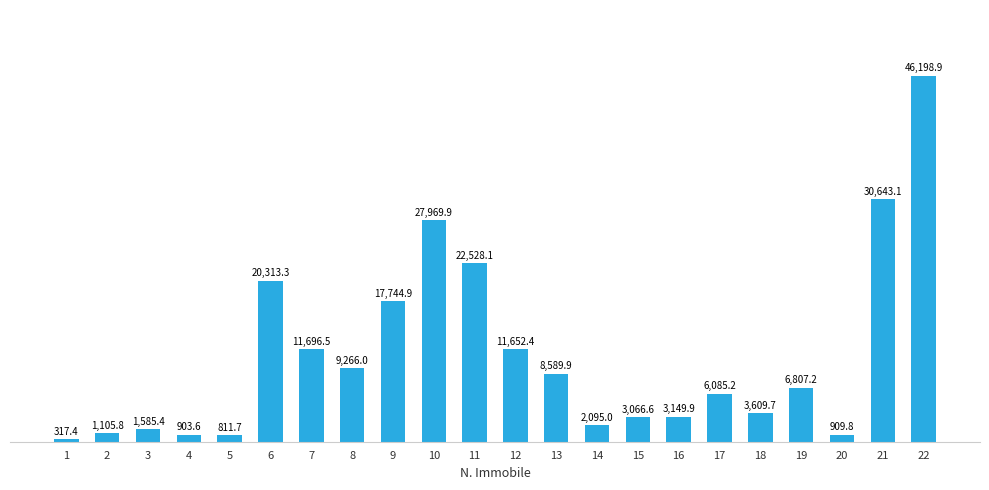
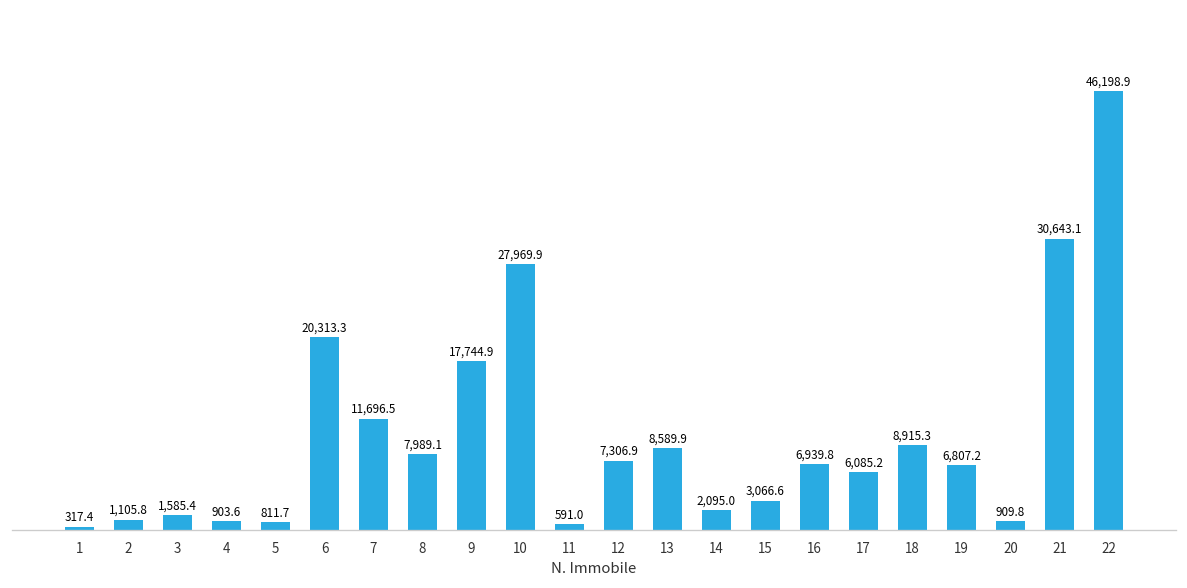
8: 9,266.0 -> 7,989.1
11: 22,528.1 -> 591.0
12: 11,652.4 -> 7,306.9
16: 3,149.9 -> 6,939.8
18: 3,609.7 -> 8,915.3
